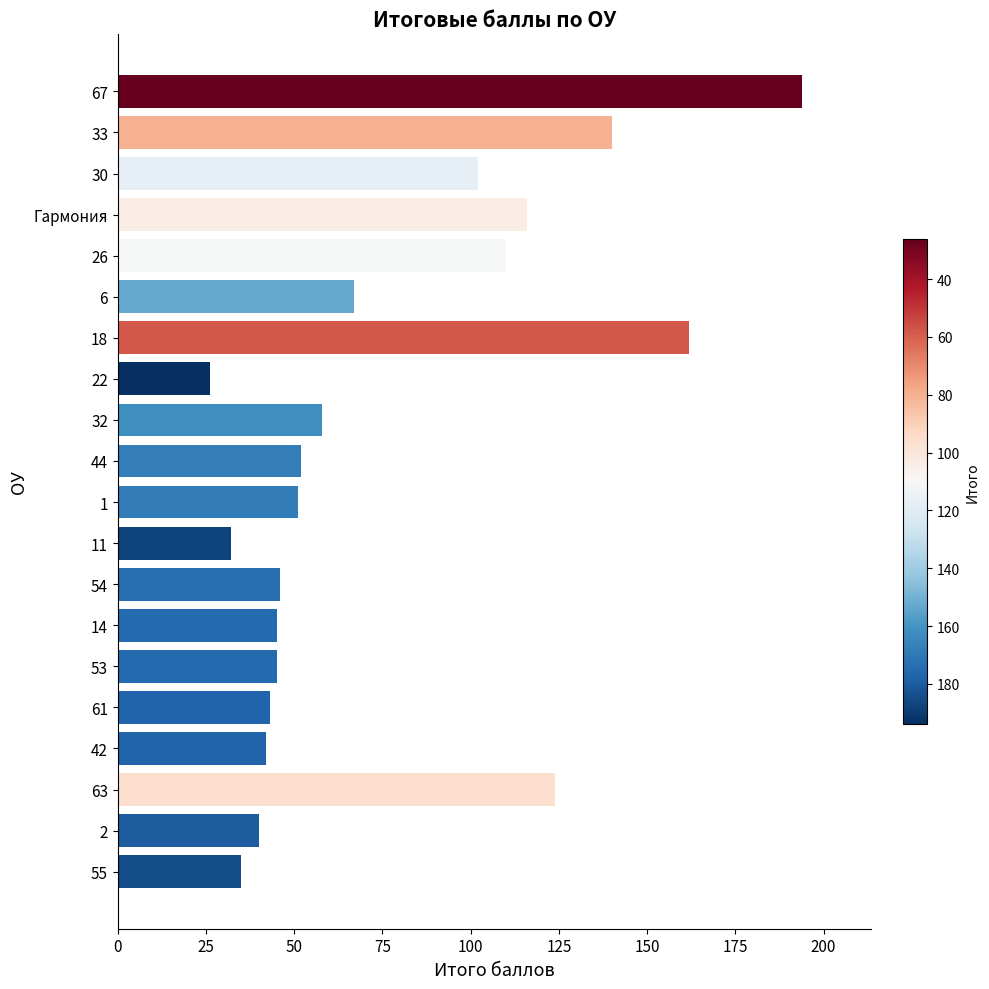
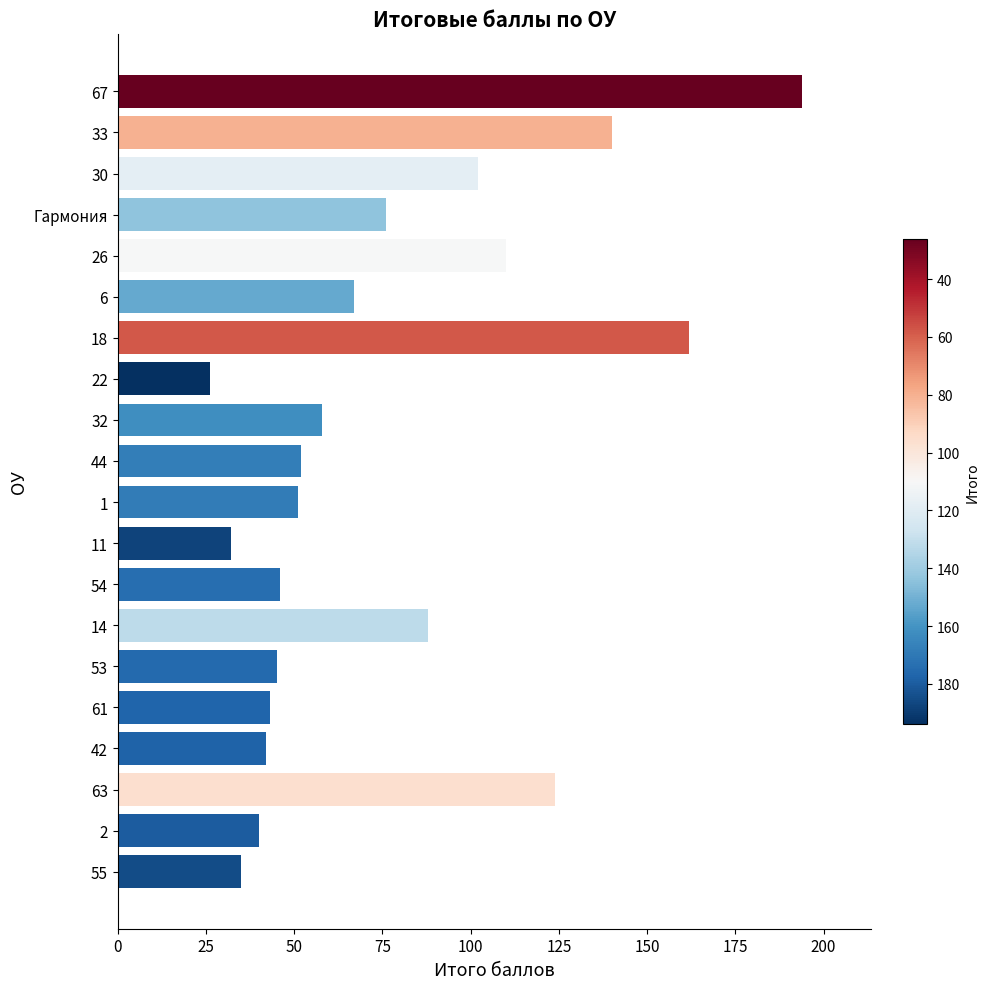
Гармония: 116 -> 76
14: 45 -> 88
